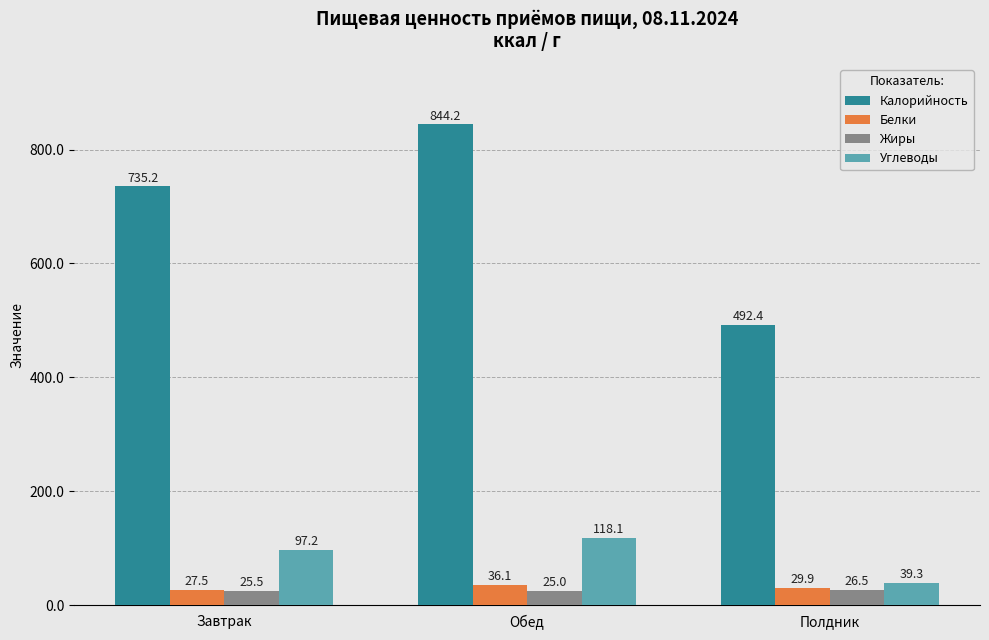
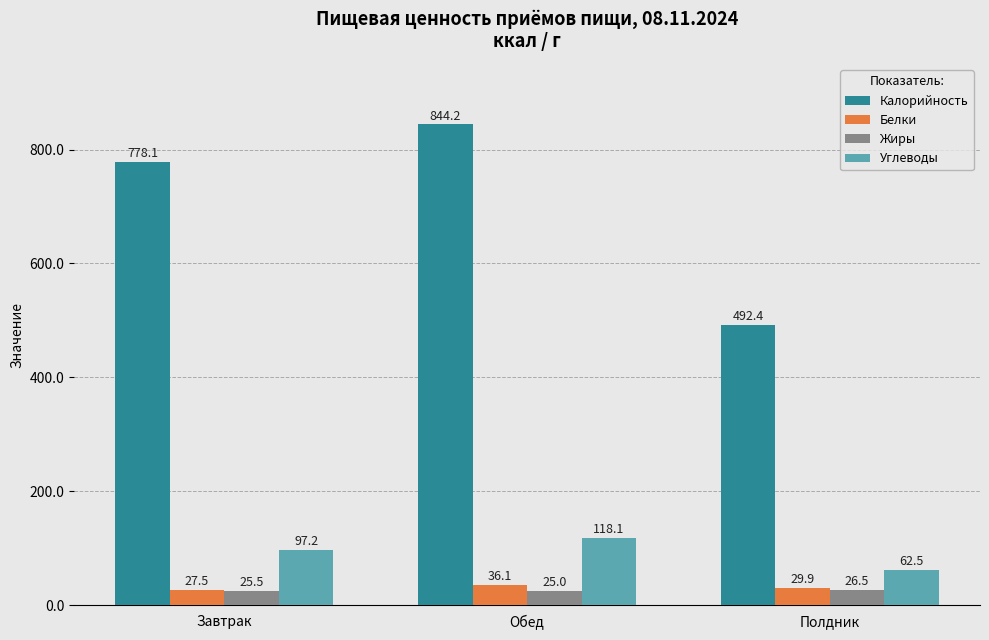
Калорийность, Завтрак: 735.2 -> 778.1
Углеводы, Полдник: 39.3 -> 62.5
